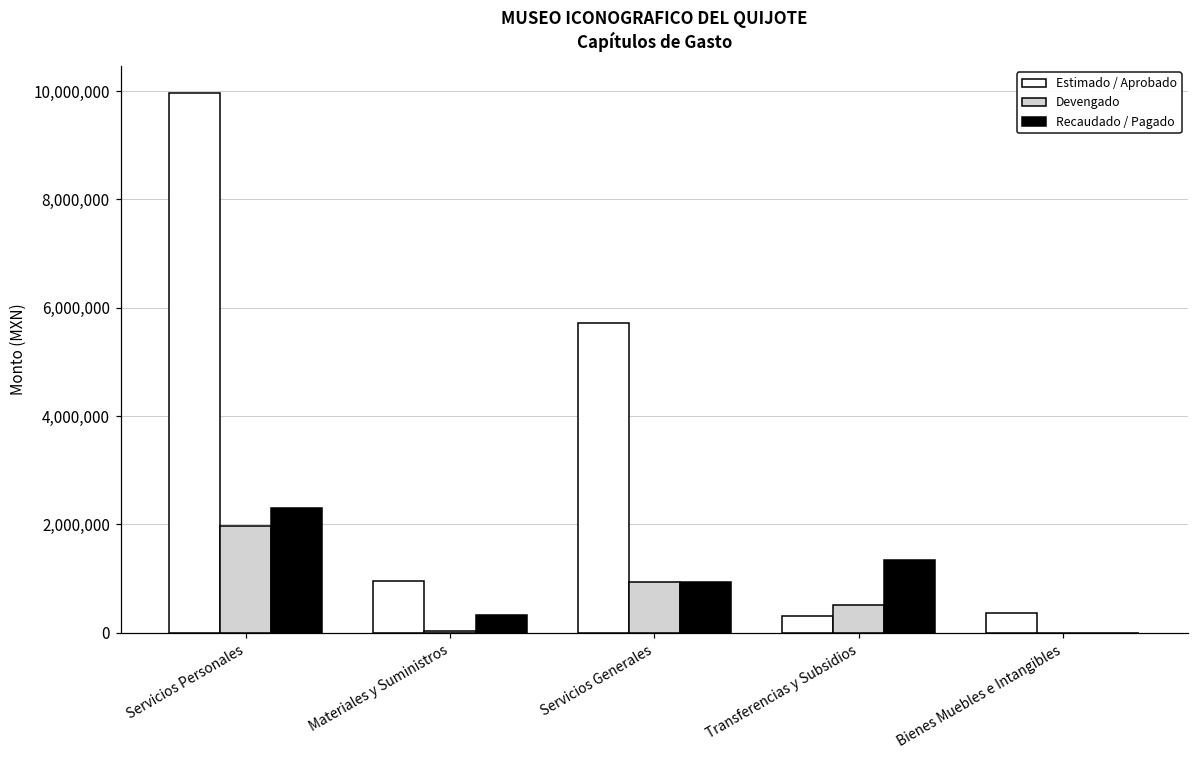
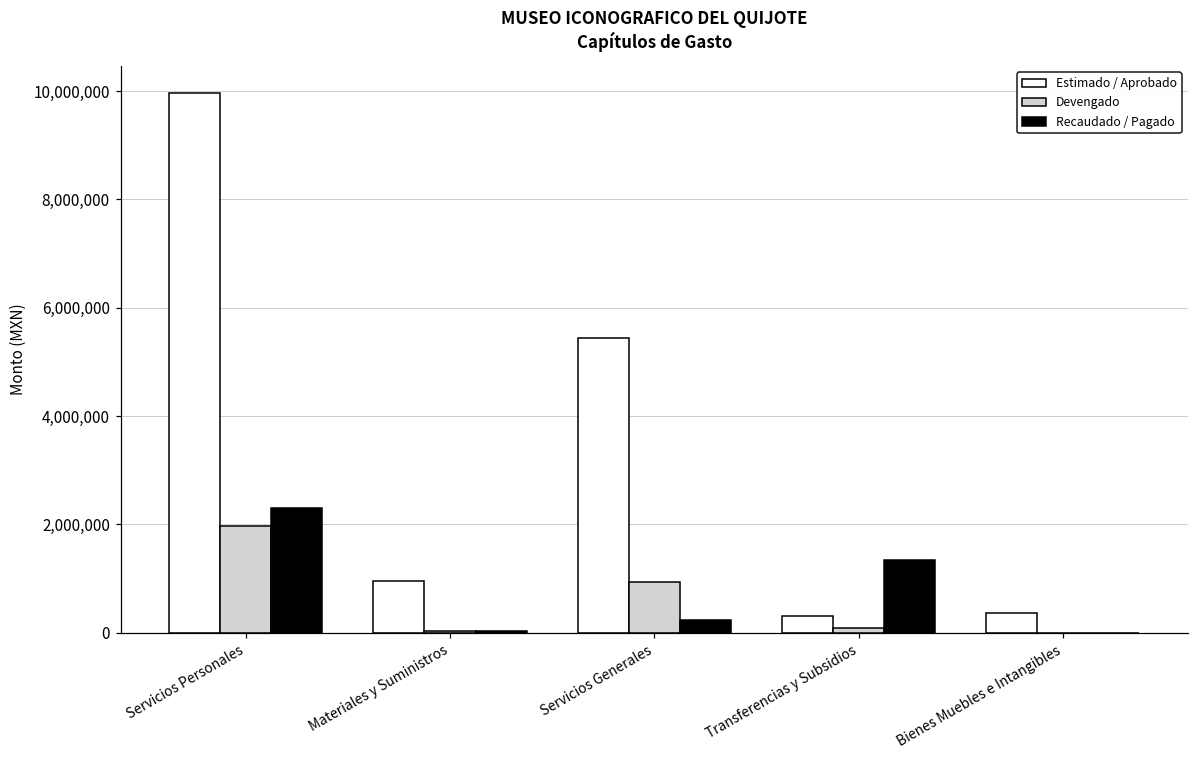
Recaudado / Pagado, Materiales y Suministros: 300,000 -> 0
Estimado / Aprobado, Servicios Generales: 5,700,000 -> 5,400,000
Recaudado / Pagado, Servicios Generales: 900,000 -> 200,000
Devengado, Transferencias y Subsidios: 500,000 -> 100,000
